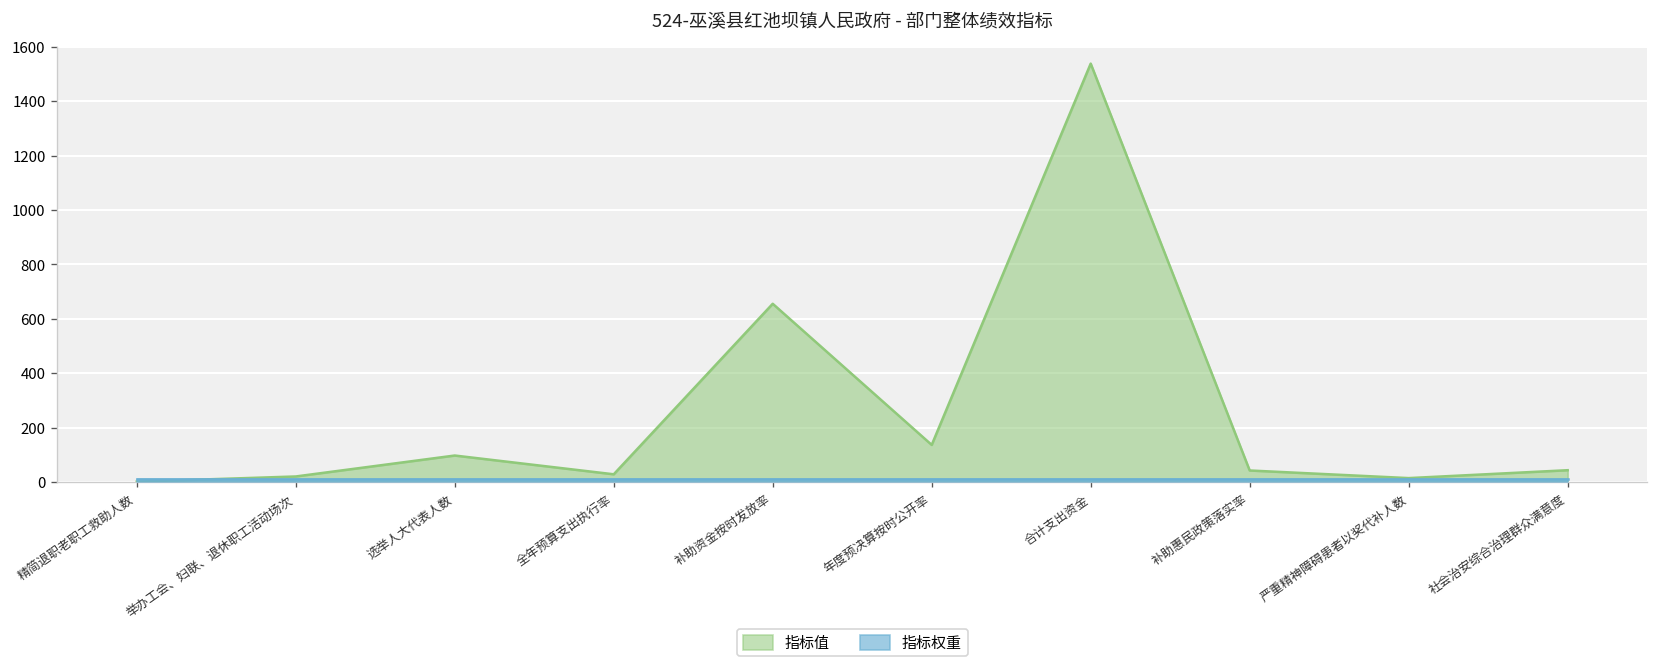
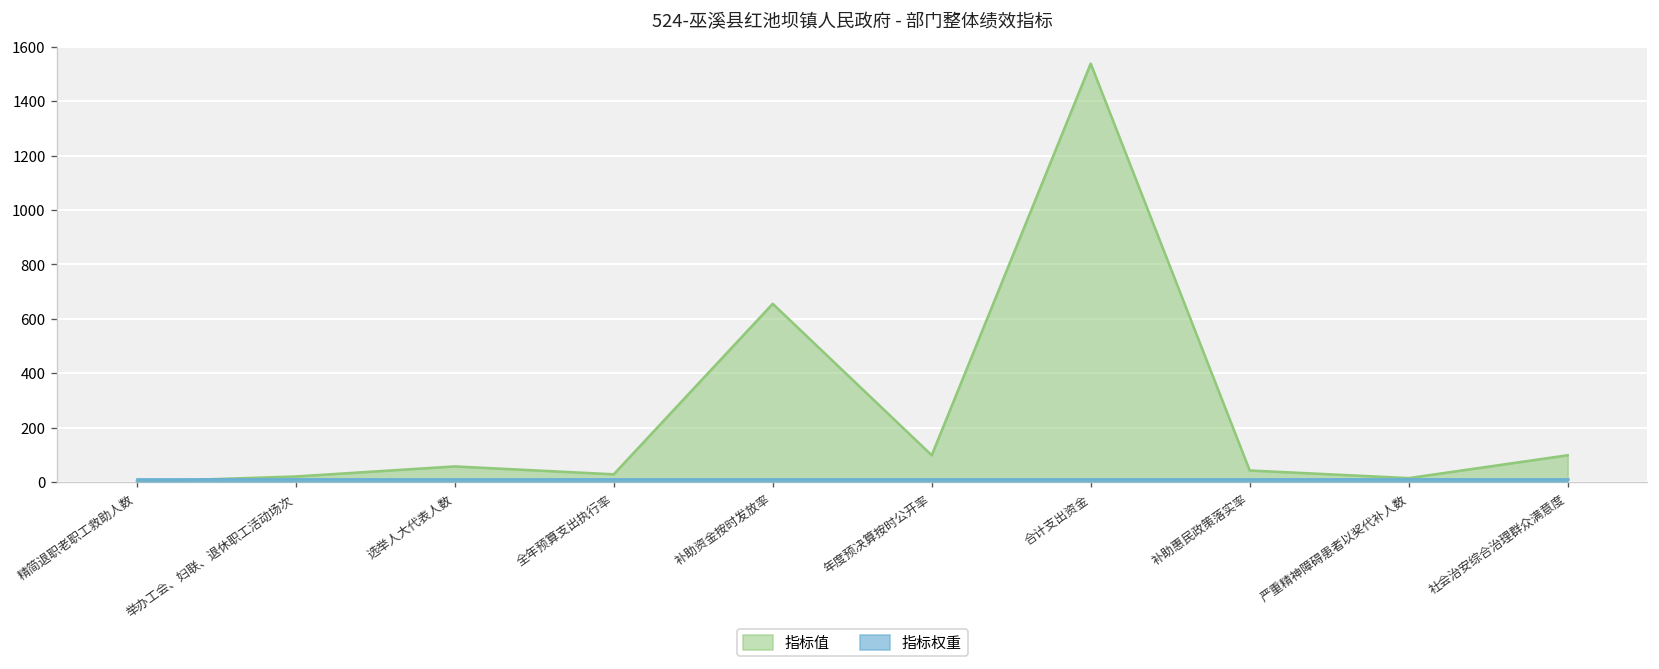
指标值, 选举人大代表人数: 100 -> 60
指标值, 年度预决算按时公开率: 140 -> 100
指标值, 社会治安综合治理群众满意度: 40 -> 100
